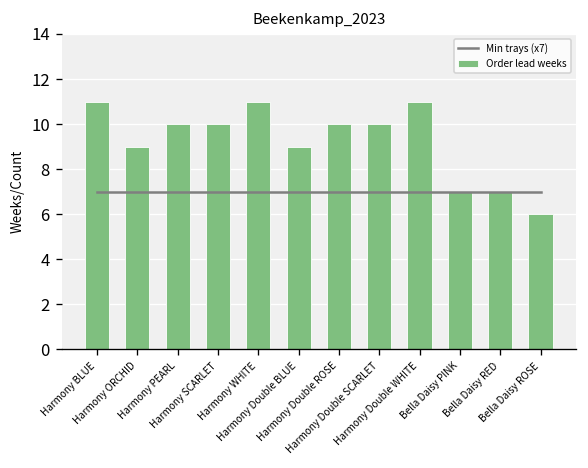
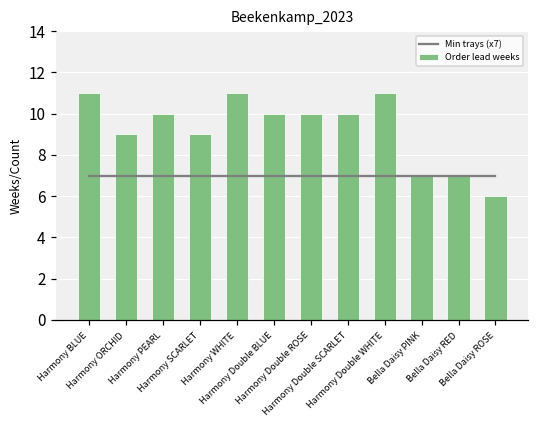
Order lead weeks, Harmony SCARLET: 10 -> 9
Order lead weeks, Harmony Double BLUE: 9 -> 10
